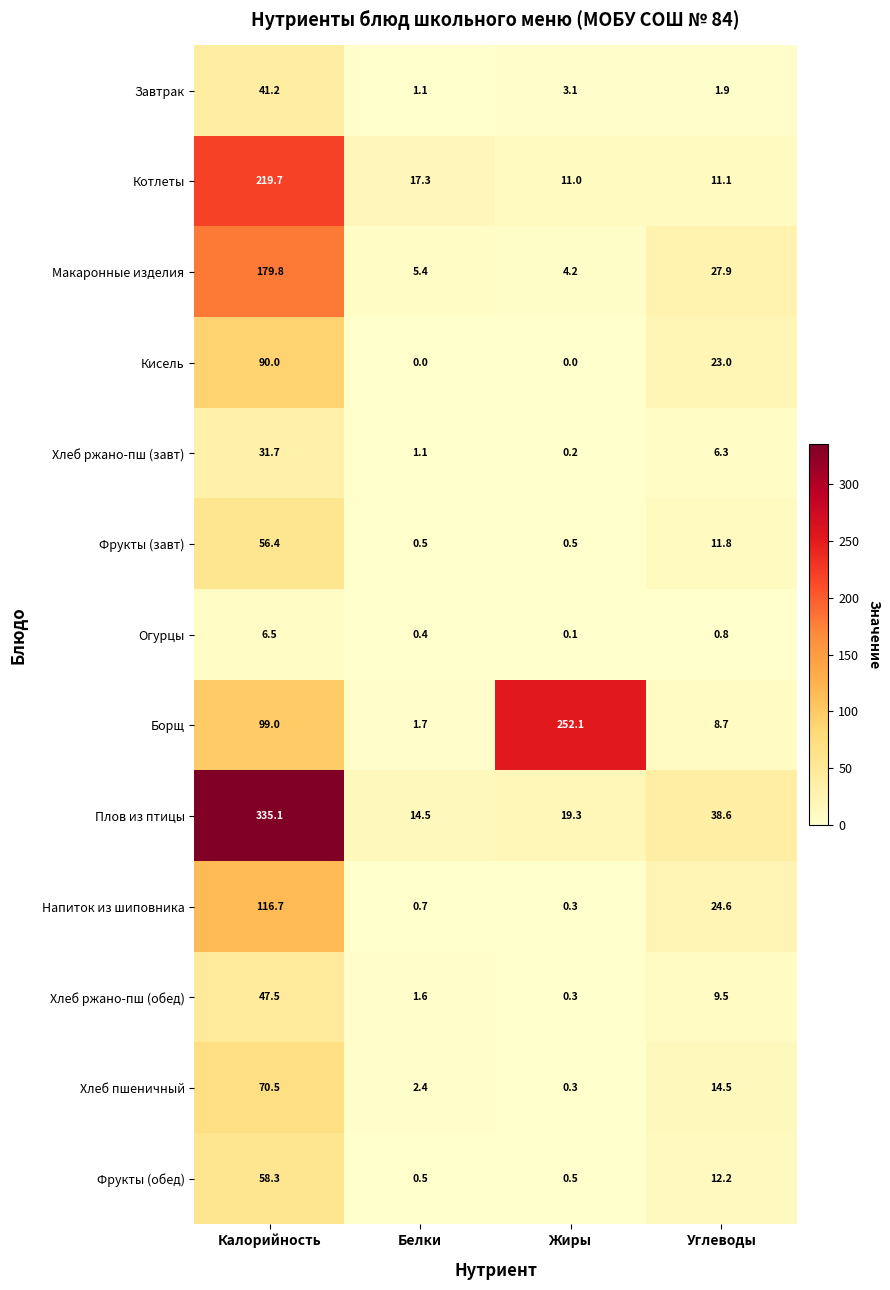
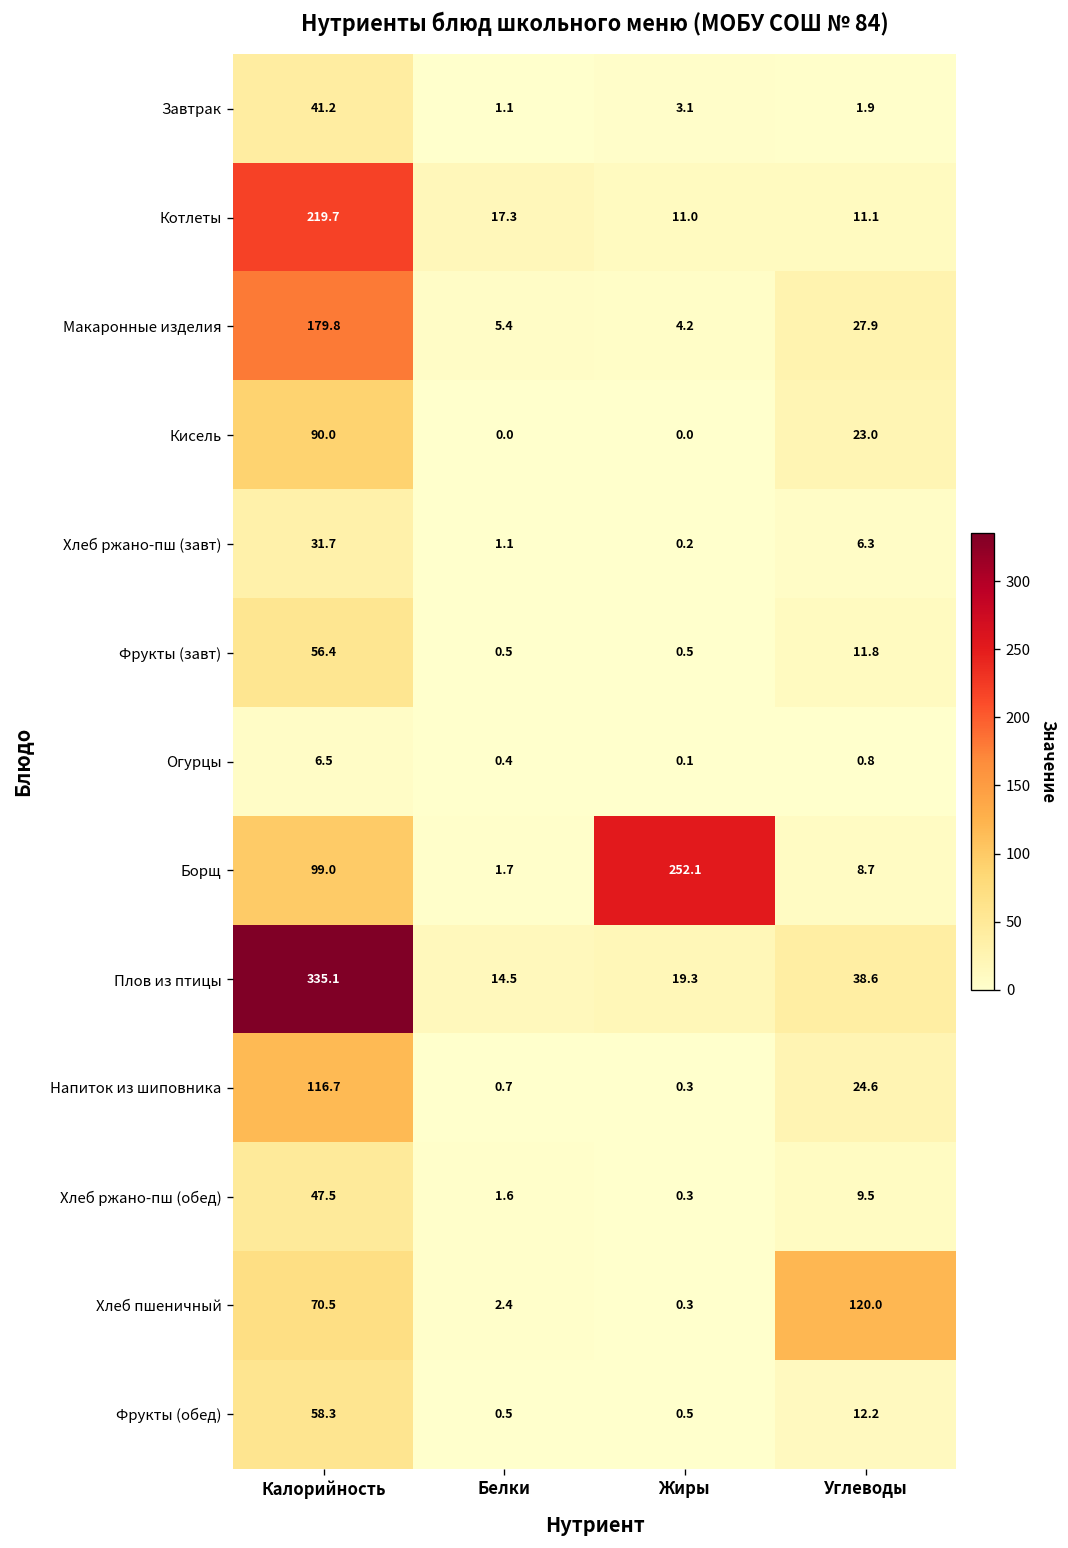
Хлеб пшеничный, Углеводы: 14.5 -> 120.0
